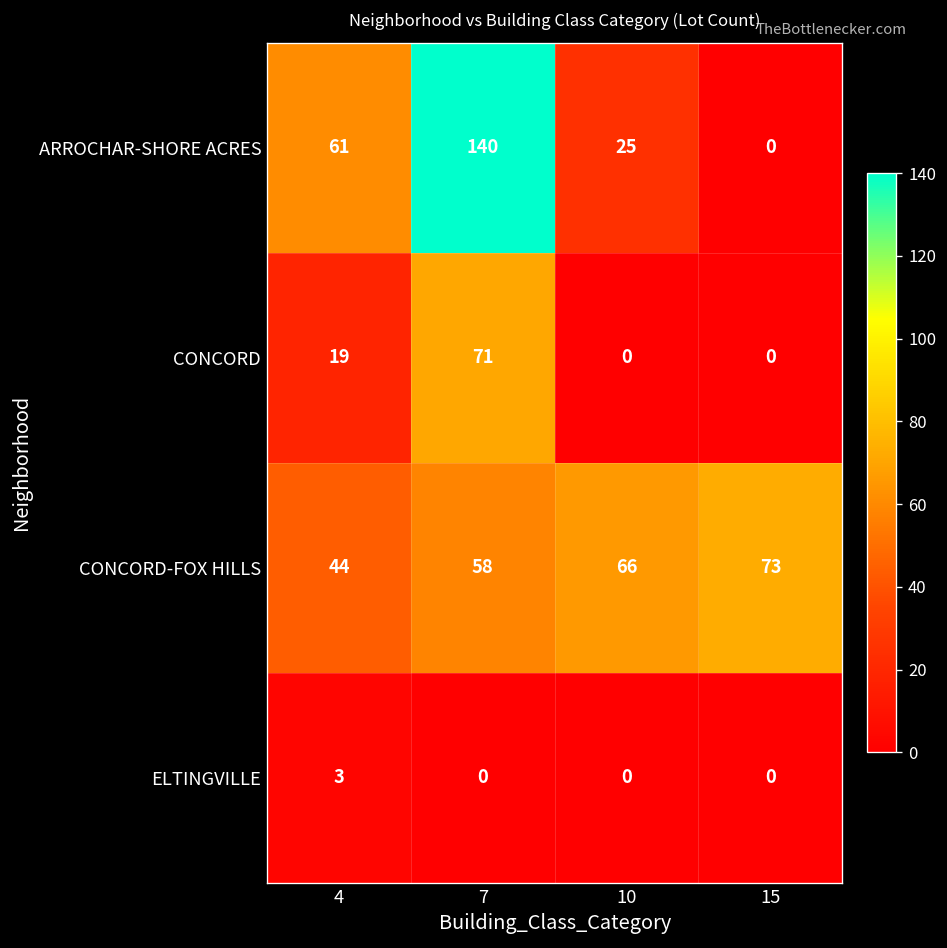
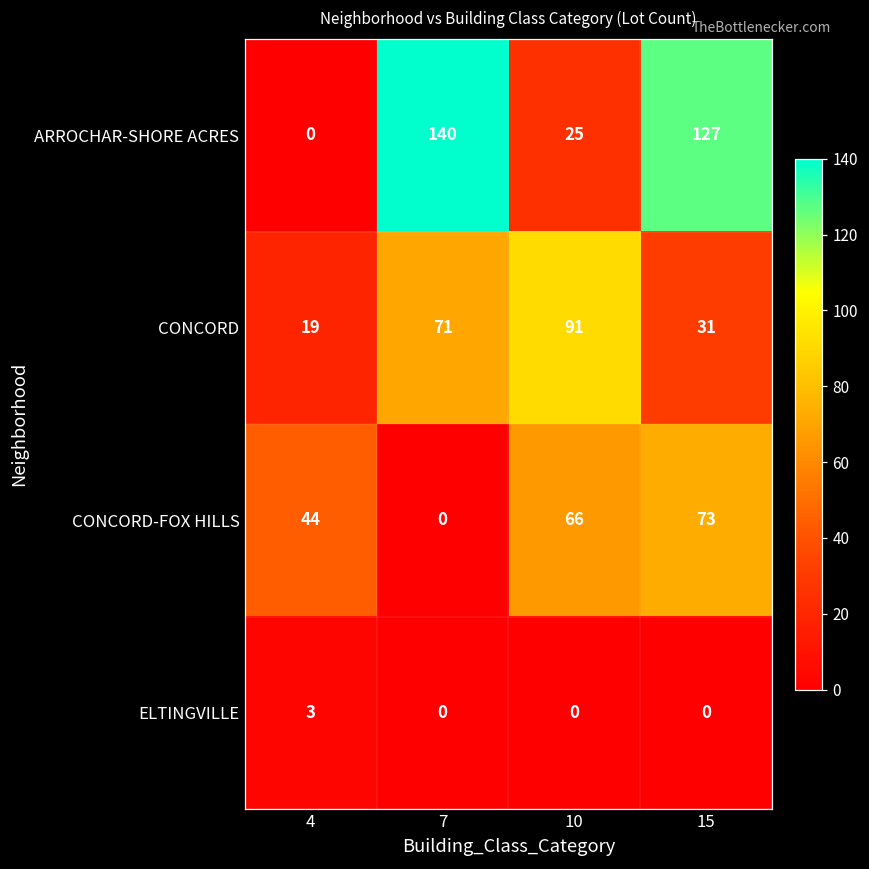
ARROCHAR-SHORE ACRES, 4: 61 -> 0
ARROCHAR-SHORE ACRES, 15: 0 -> 127
CONCORD, 10: 0 -> 91
CONCORD, 15: 0 -> 31
CONCORD-FOX HILLS, 7: 58 -> 0
